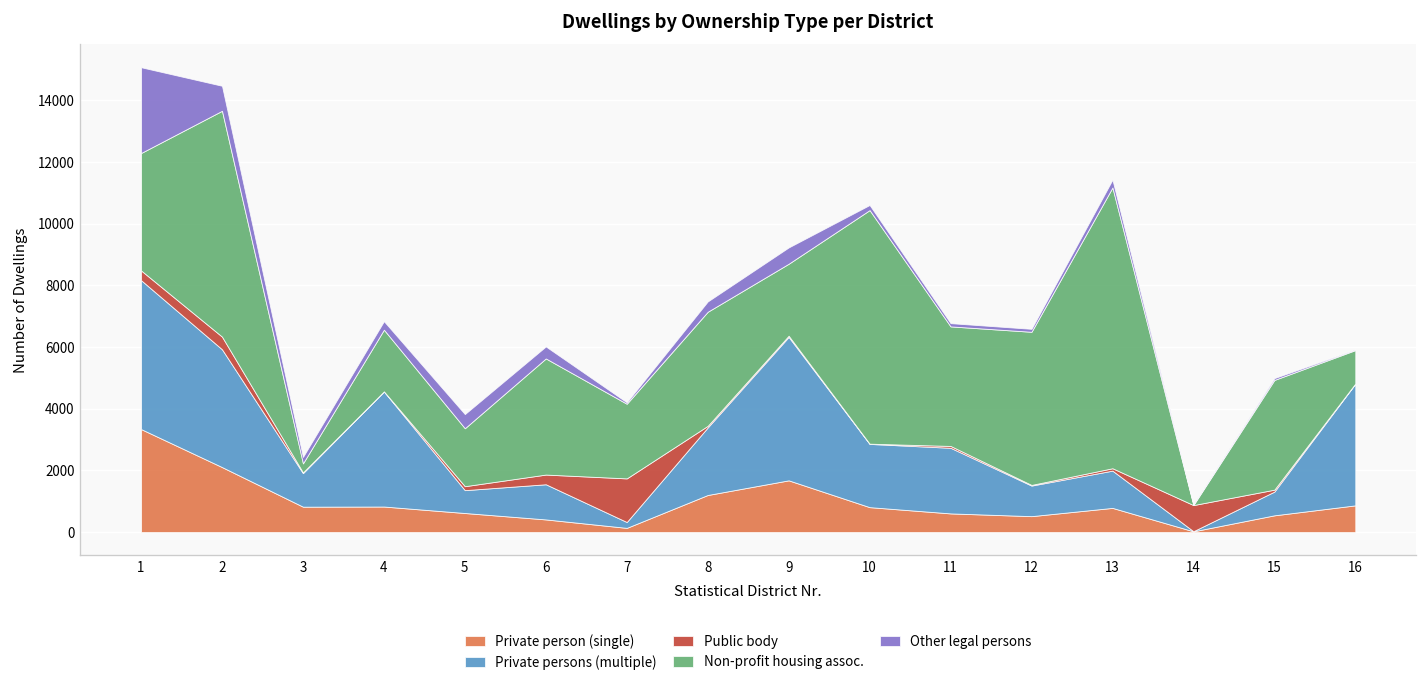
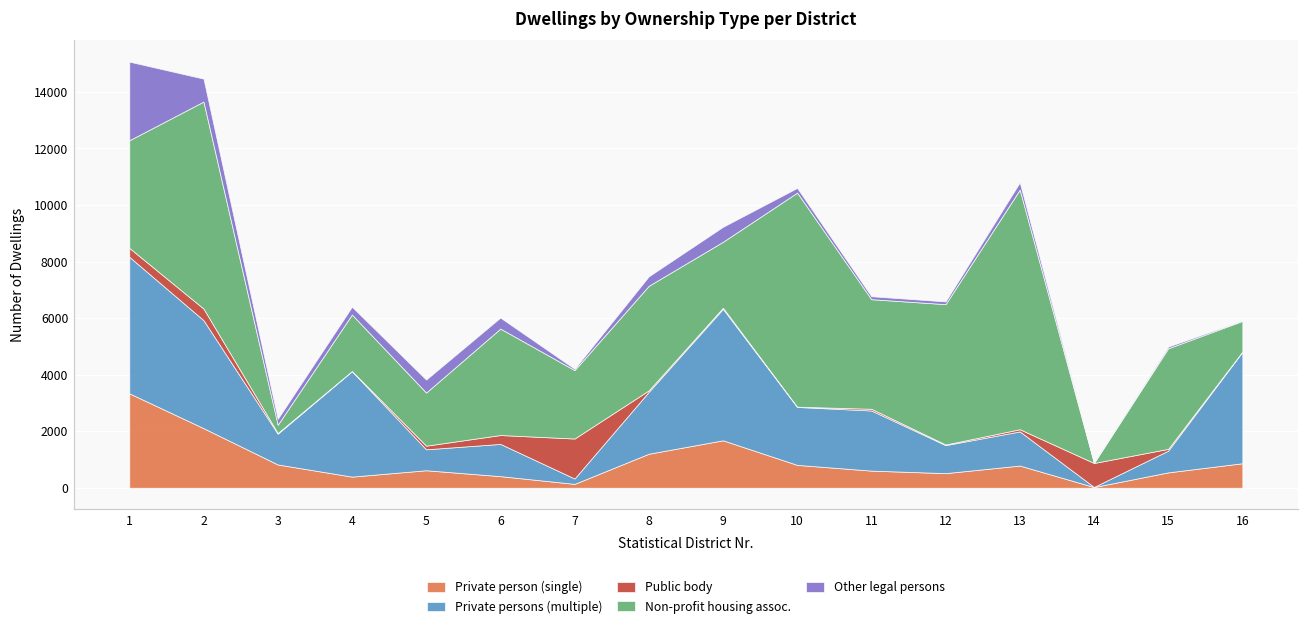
Private person (single), 4: 800 -> 400
Non-profit housing assoc., 13: 9100 -> 8500
